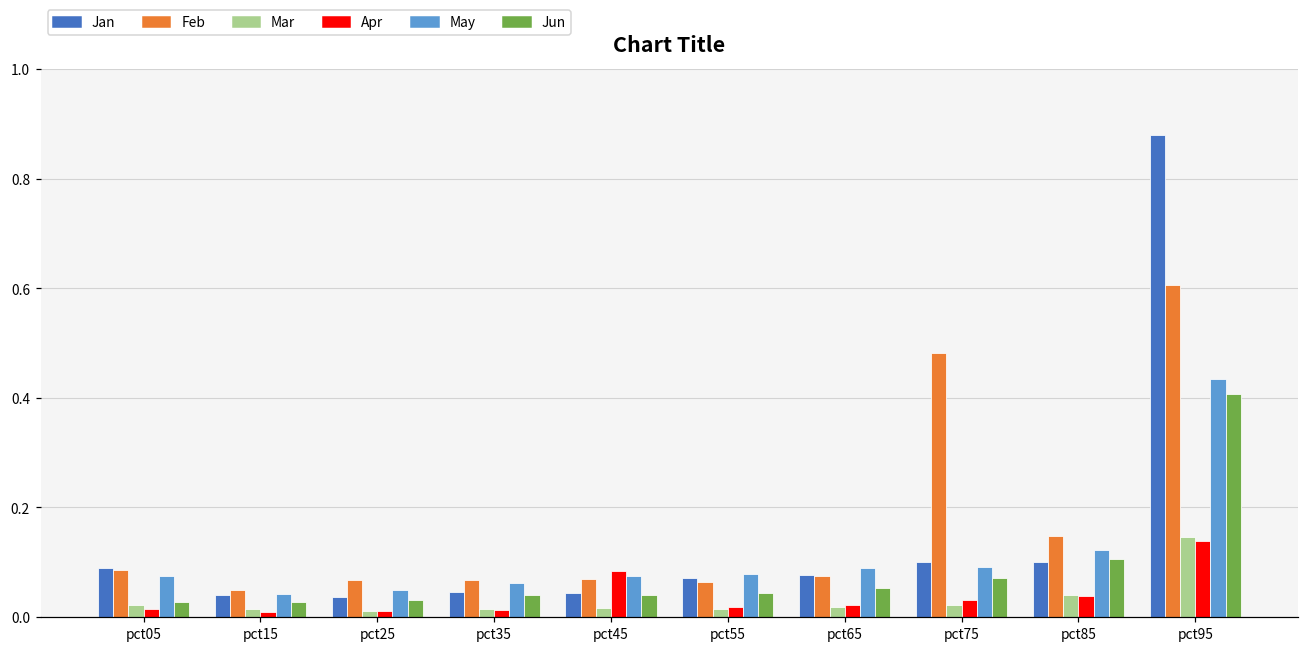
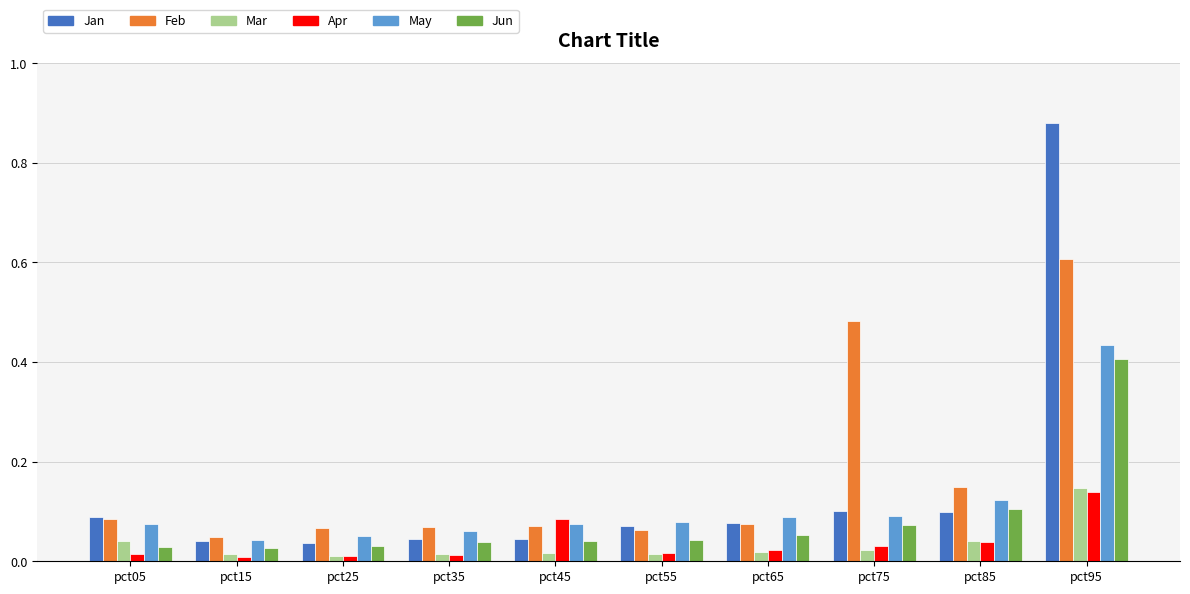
Mar, pct05: 0.02 -> 0.04
